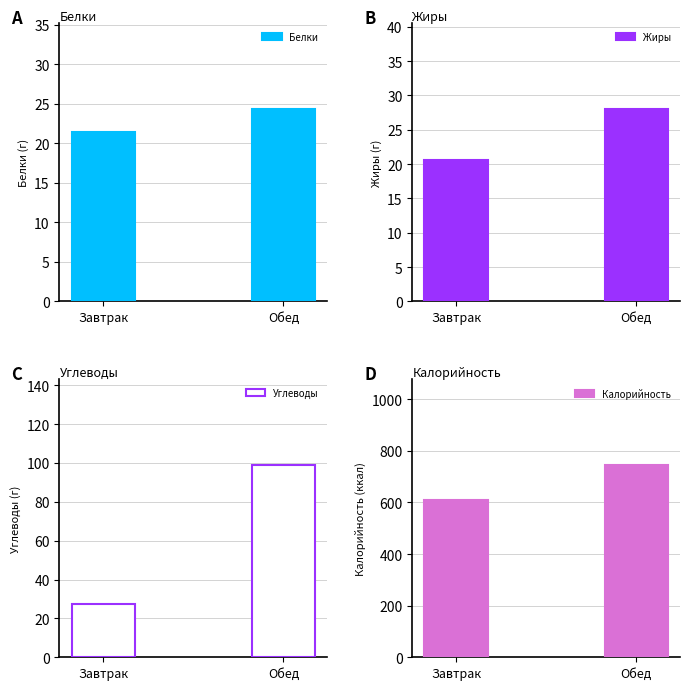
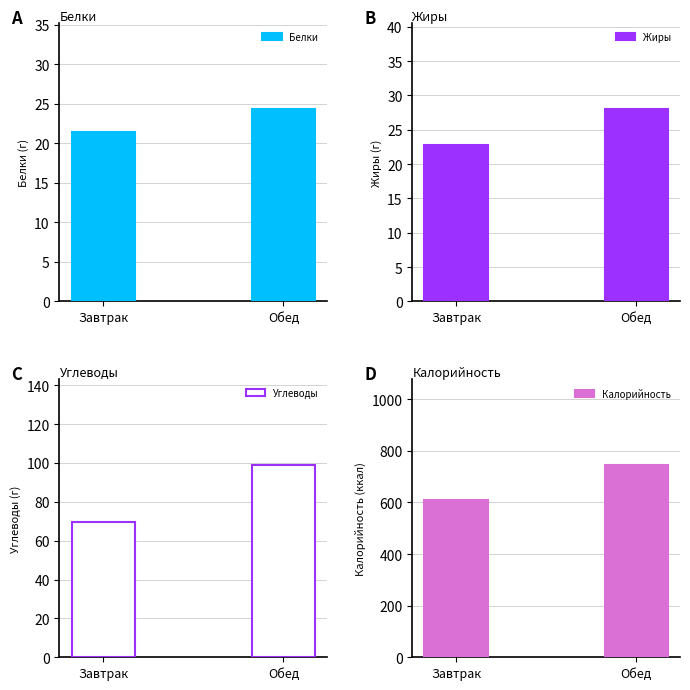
Жиры, Завтрак: 21 -> 23
Углеводы, Завтрак: 27 -> 69
